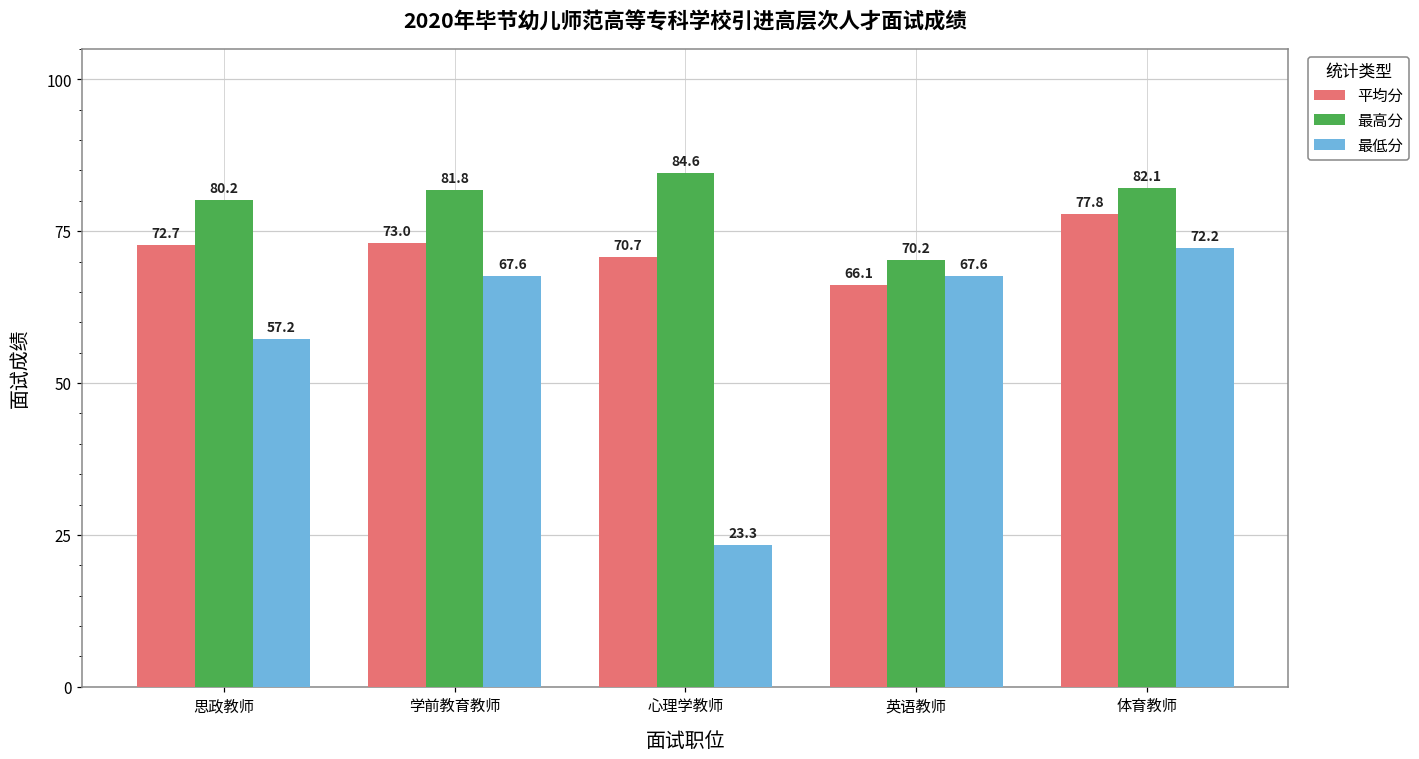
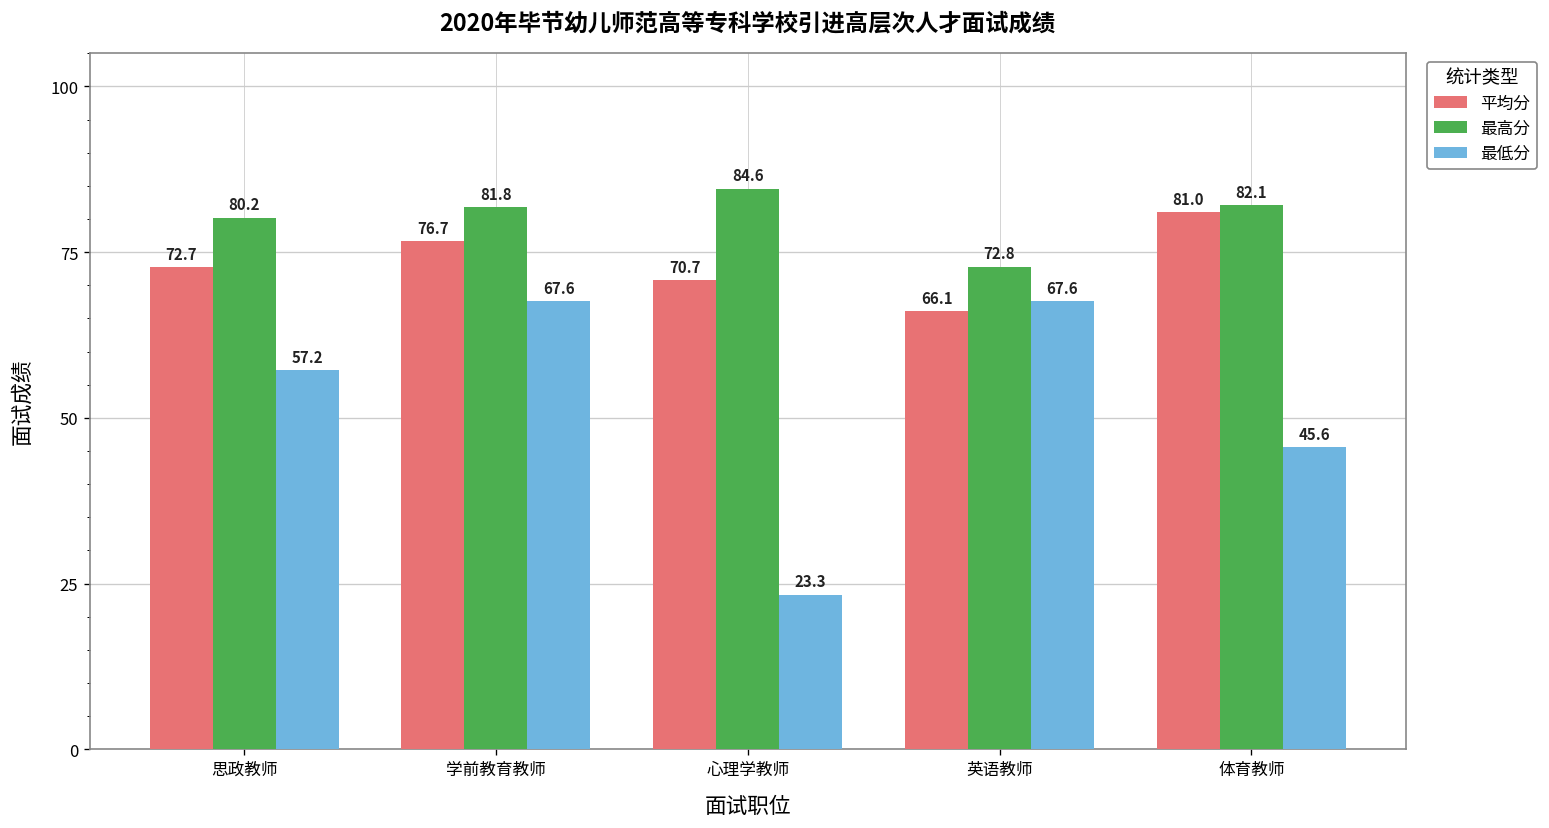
平均分, 学前教育教师: 73.0 -> 76.7
最高分, 英语教师: 70.2 -> 72.8
平均分, 体育教师: 77.8 -> 81.0
最低分, 体育教师: 72.2 -> 45.6
